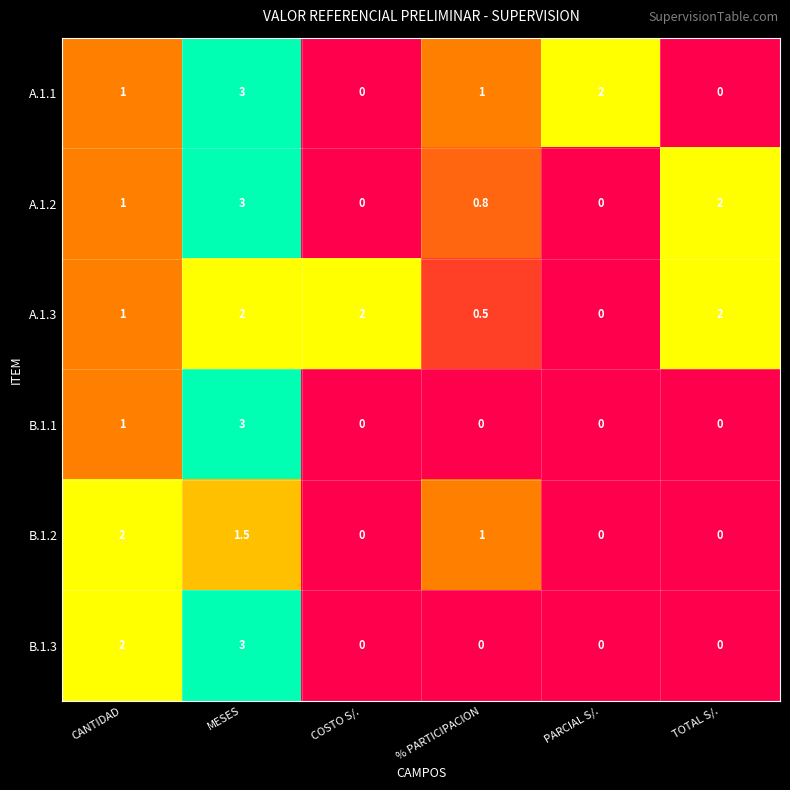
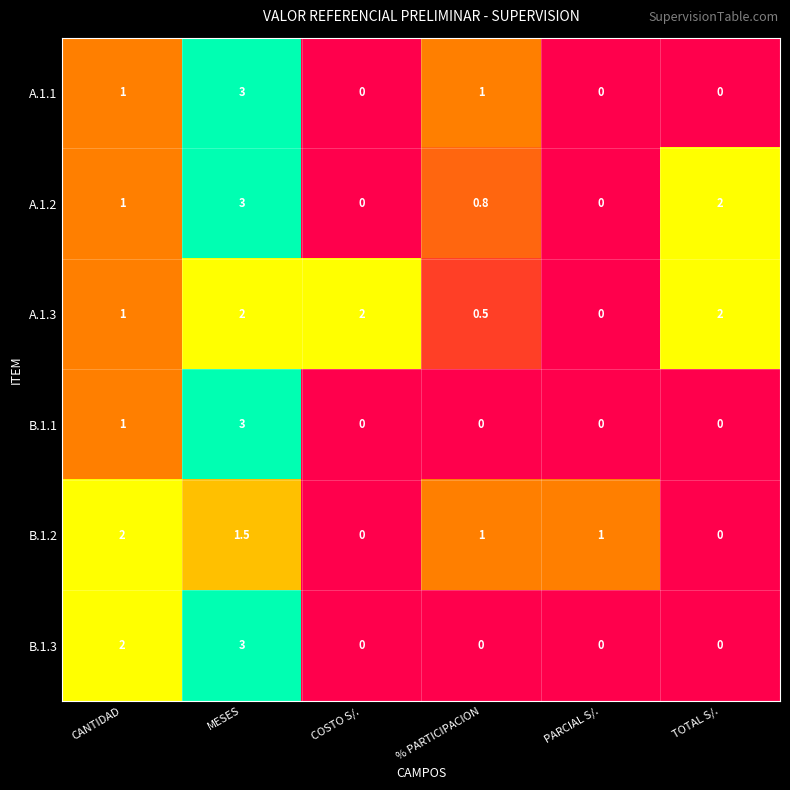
A.1.1, PARCIAL S/.: 2 -> 0
B.1.2, PARCIAL S/.: 0 -> 1
